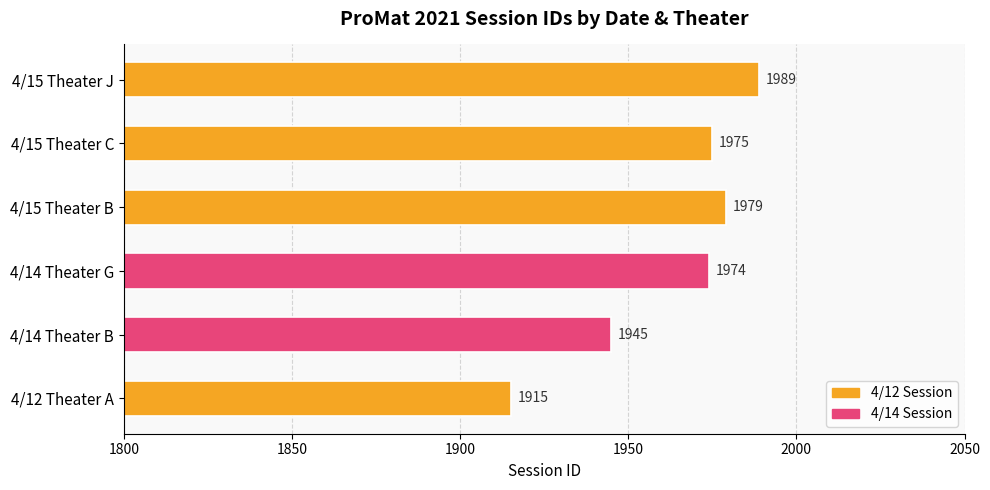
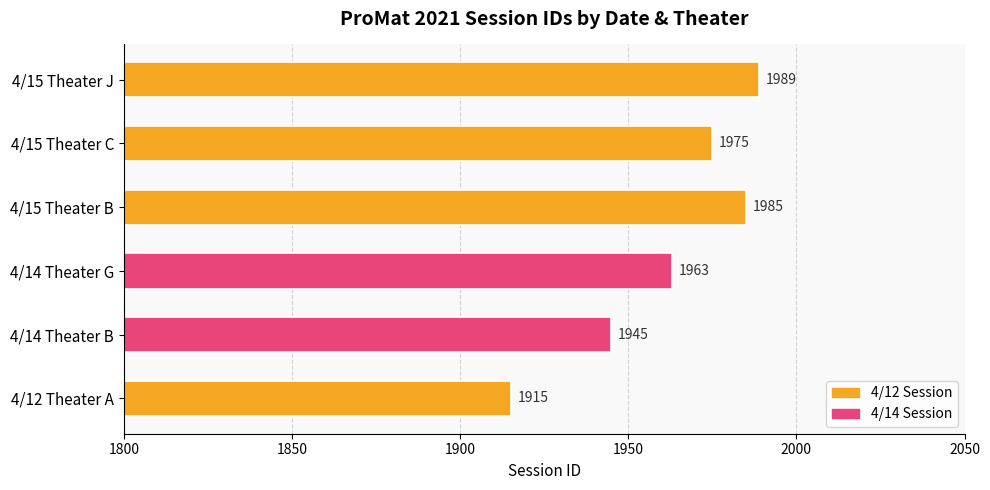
4/15 Theater B: 1979 -> 1985
4/14 Theater G: 1974 -> 1963
